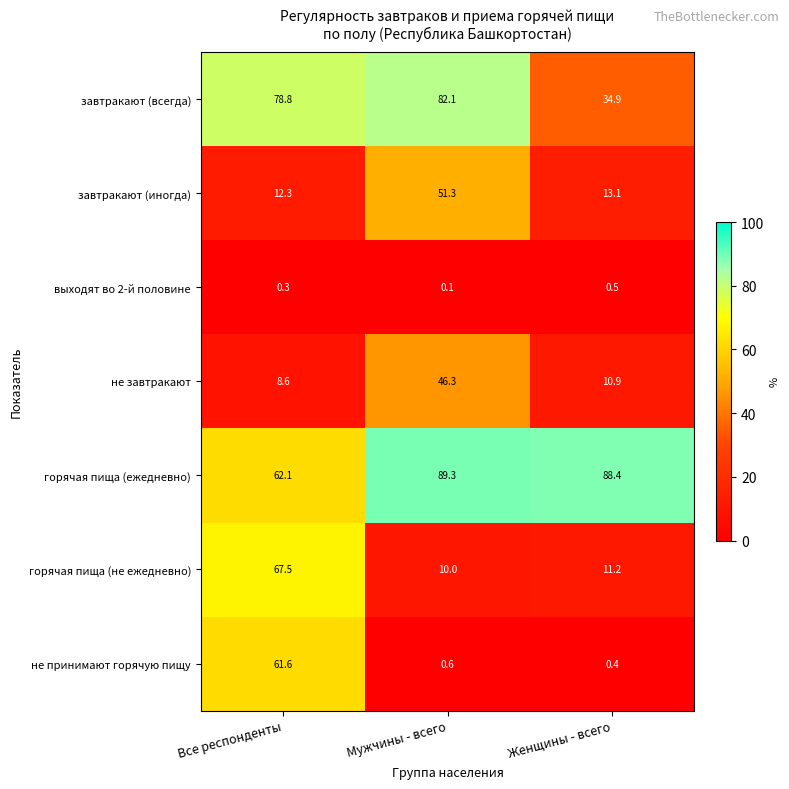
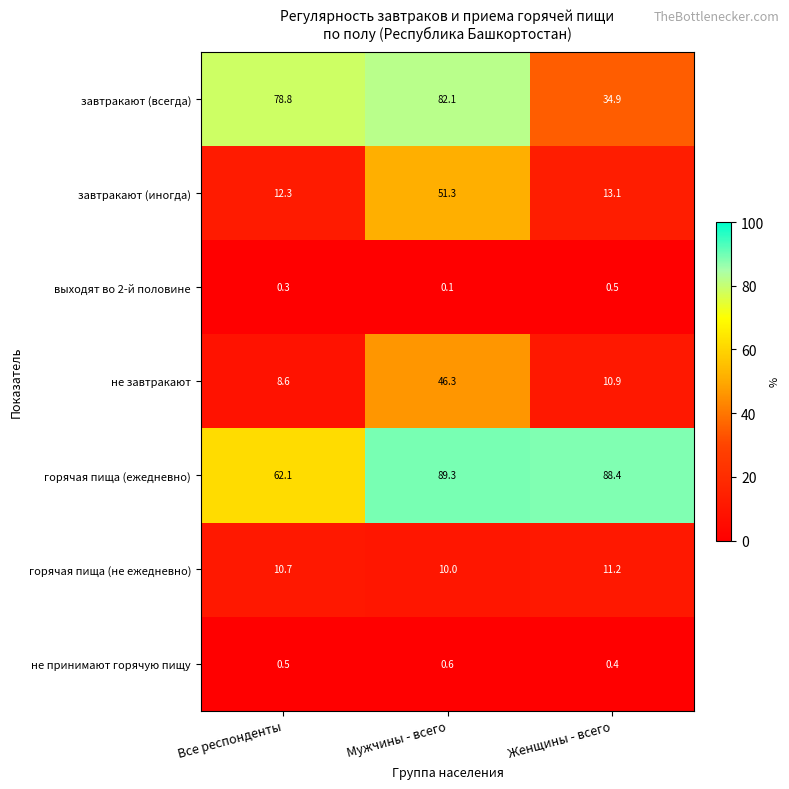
горячая пища (не ежедневно), Все респонденты: 67.5 -> 10.7
не принимают горячую пищу, Все респонденты: 61.6 -> 0.5
